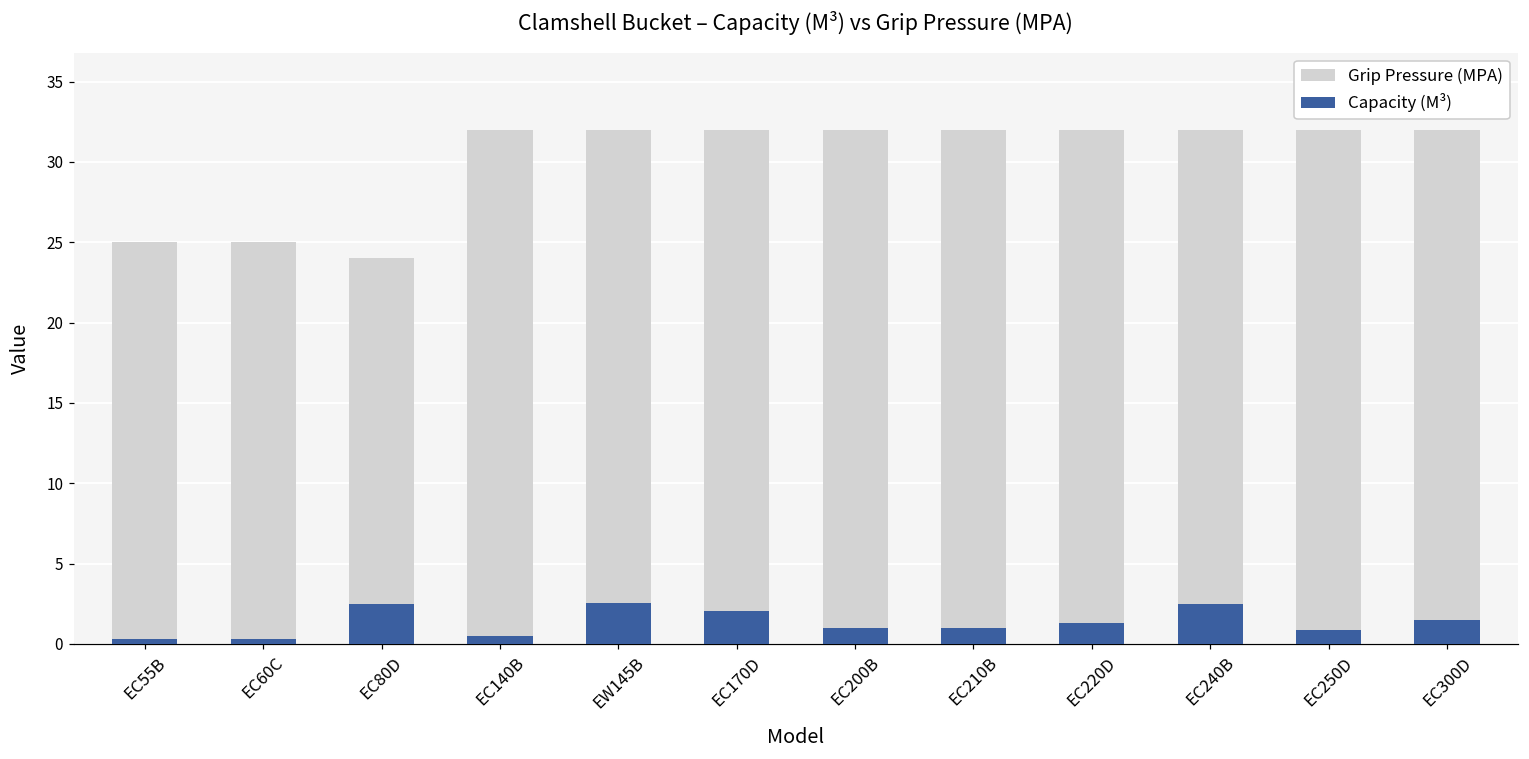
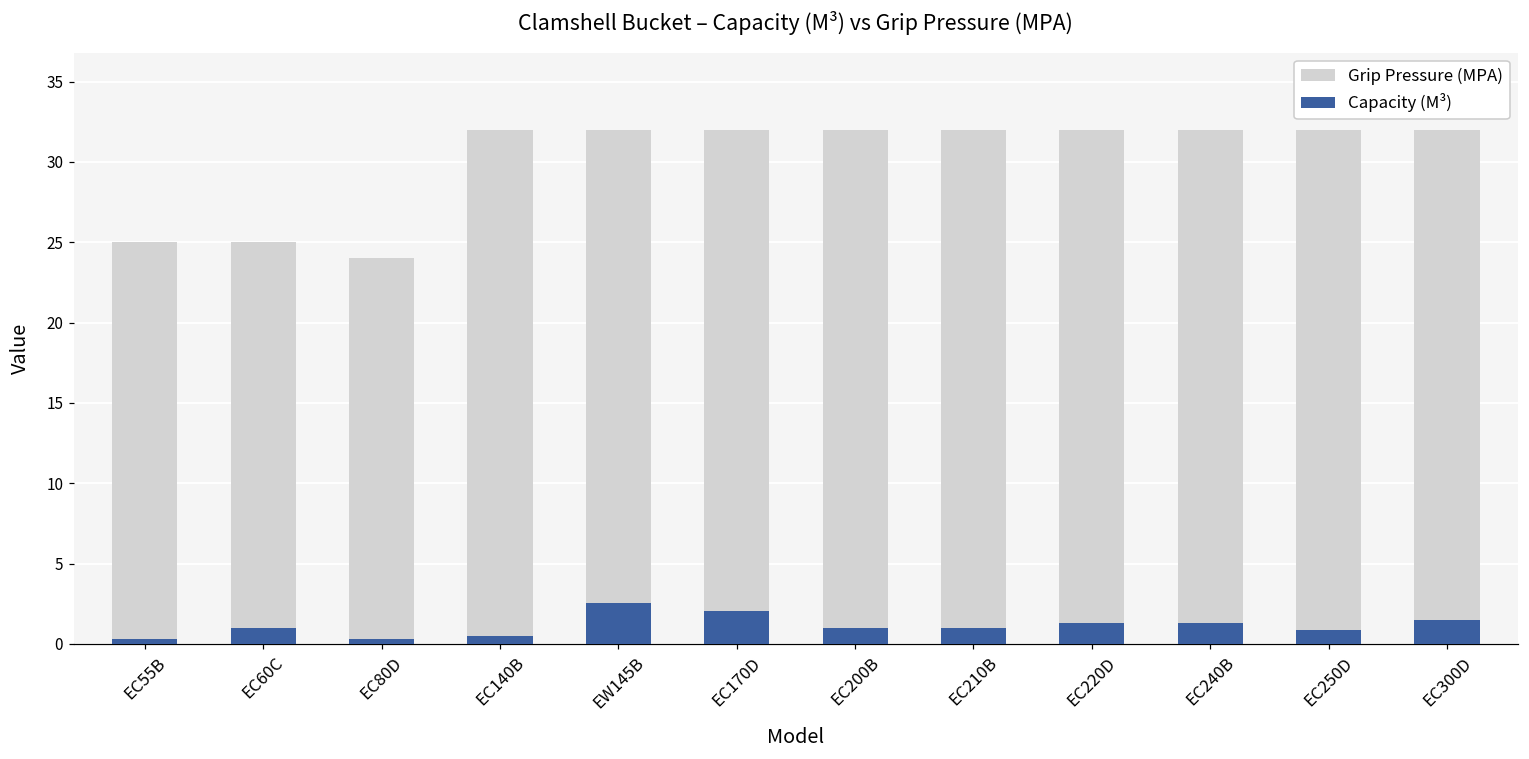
Capacity (M³), EC60C: 0.3 -> 1.0
Capacity (M³), EC80D: 2.5 -> 0.3
Capacity (M³), EC240B: 2.5 -> 1.3
